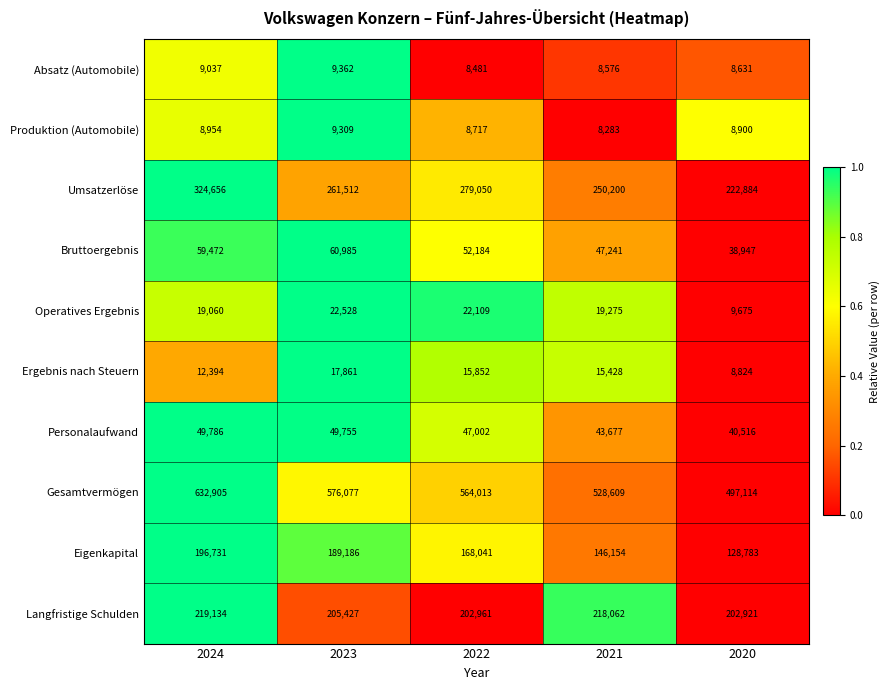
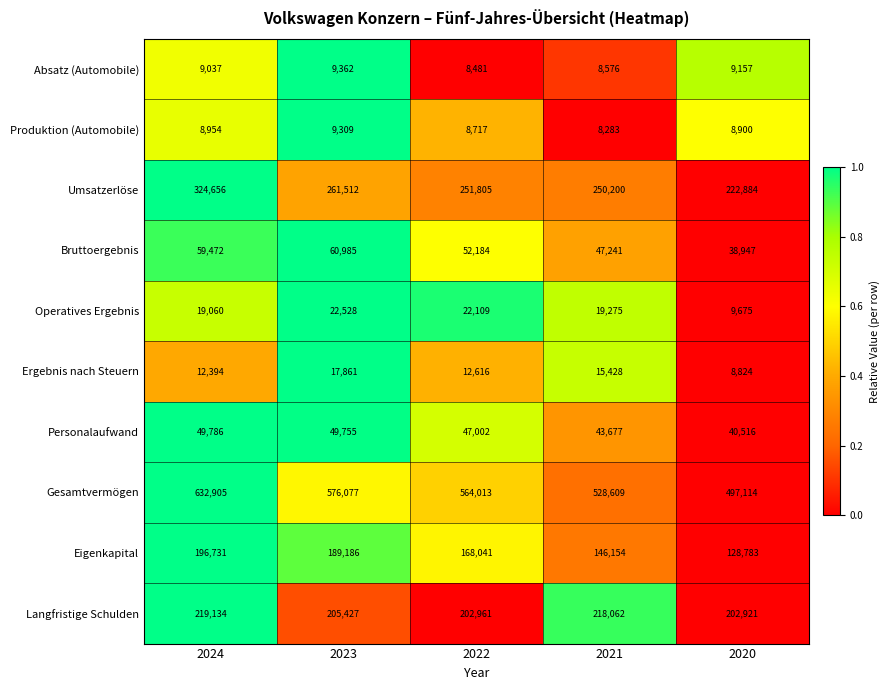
Absatz (Automobile), 2020: 8,631 -> 9,157
Umsatzerlöse, 2022: 279,050 -> 251,805
Ergebnis nach Steuern, 2022: 15,852 -> 12,616
